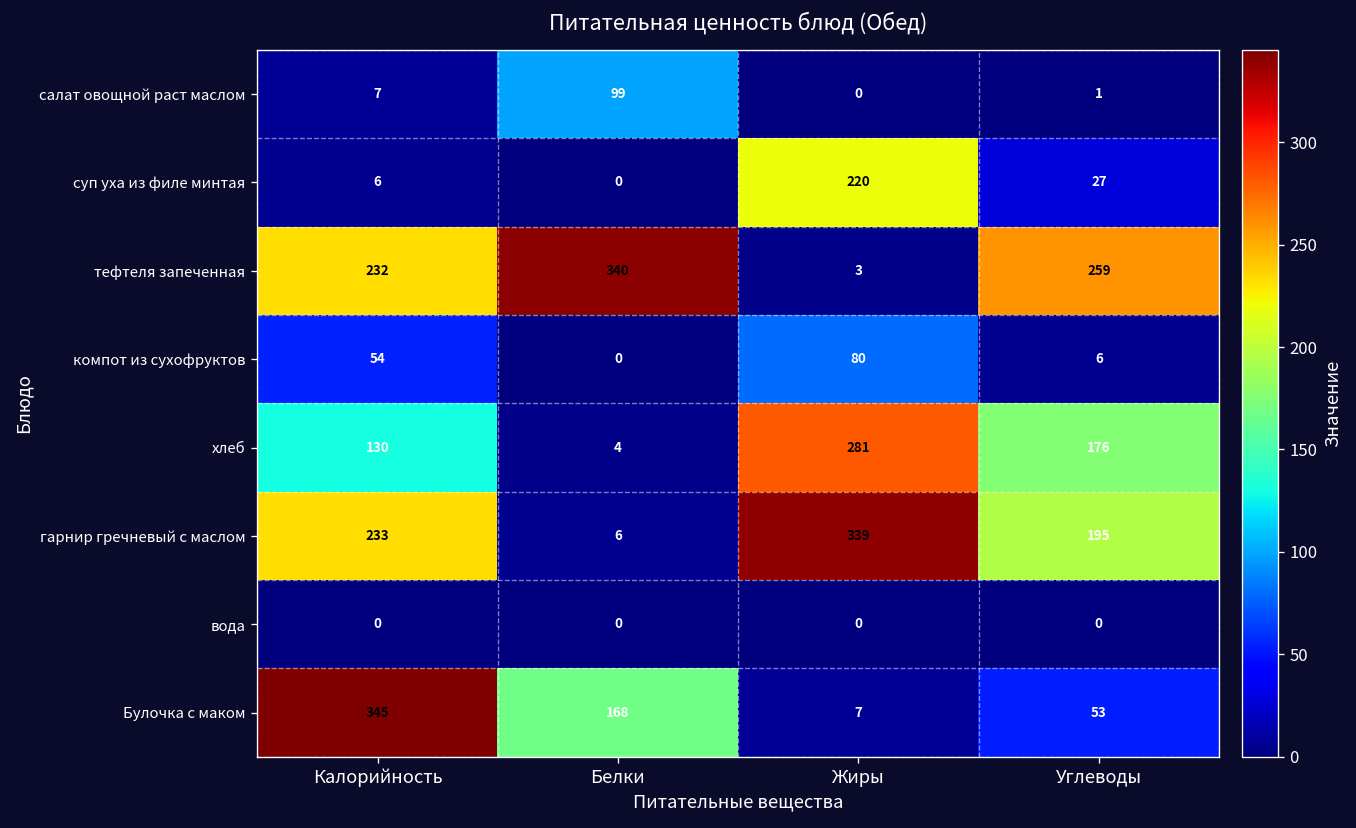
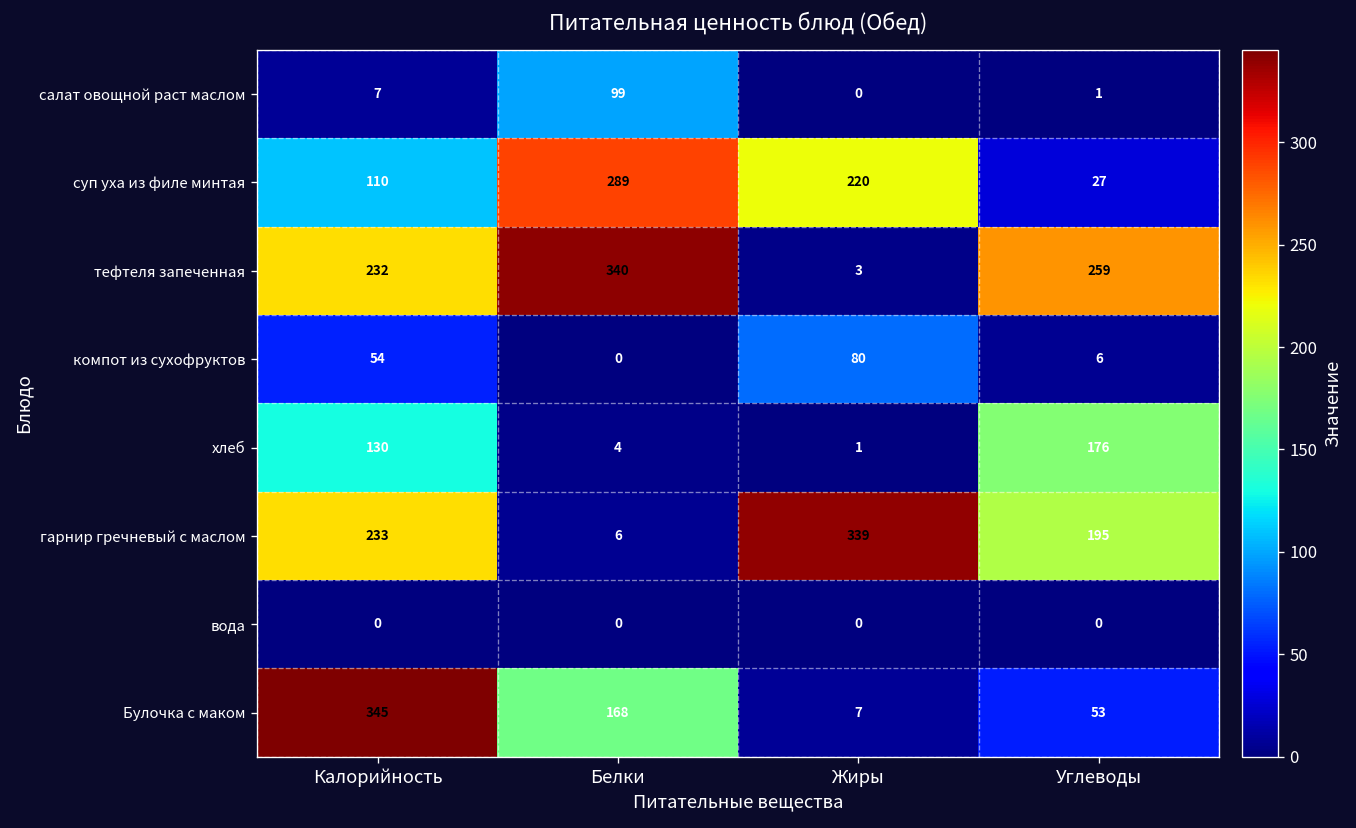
суп уха из филе минтая, Калорийность: 6 -> 110
суп уха из филе минтая, Белки: 0 -> 289
хлеб, Жиры: 281 -> 1
